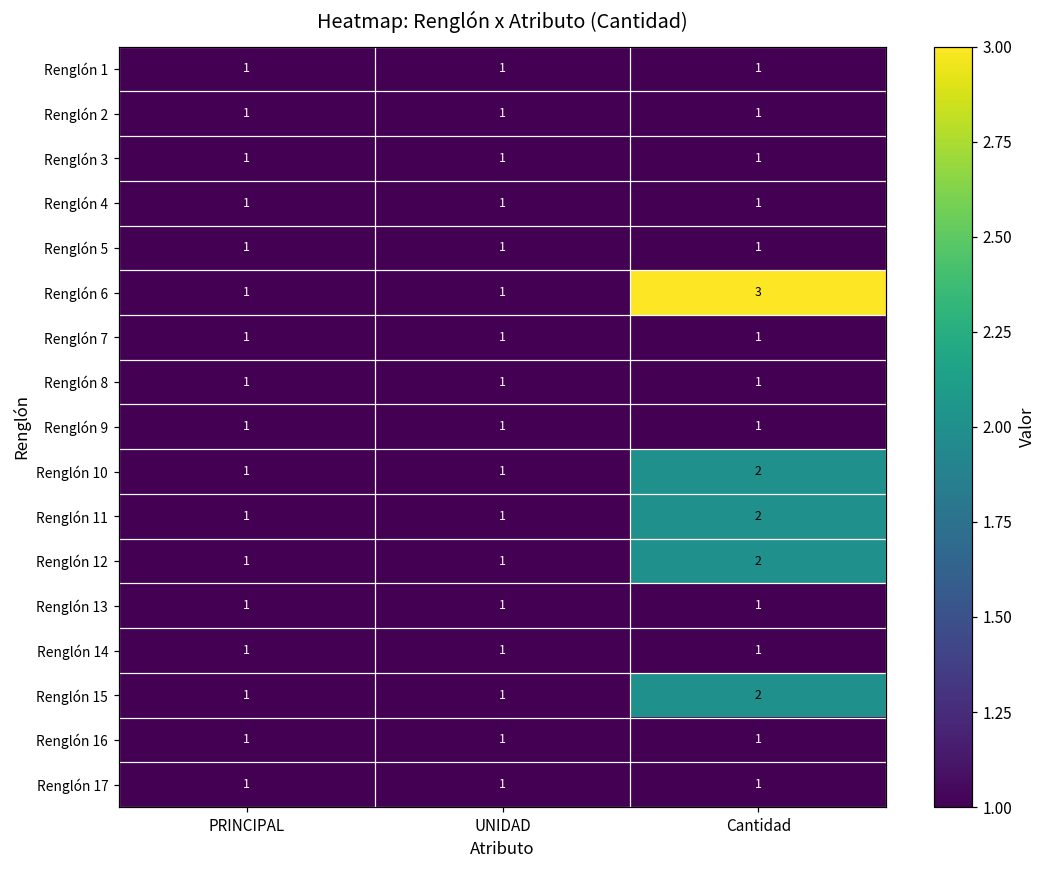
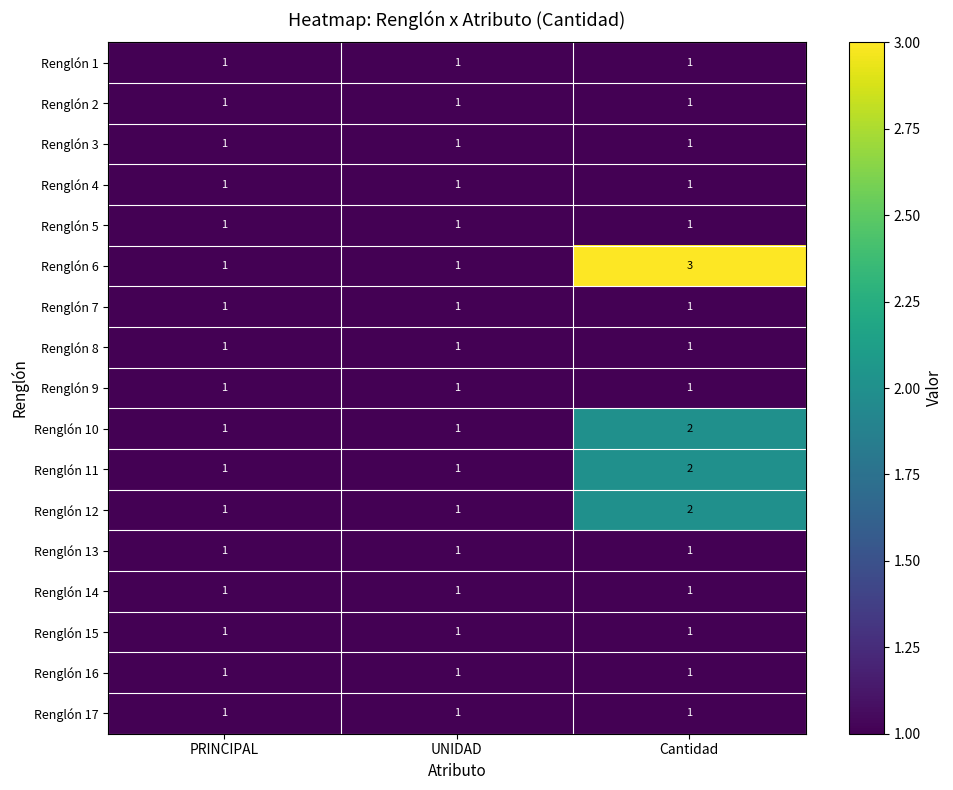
Renglón 15, Cantidad: 2 -> 1
